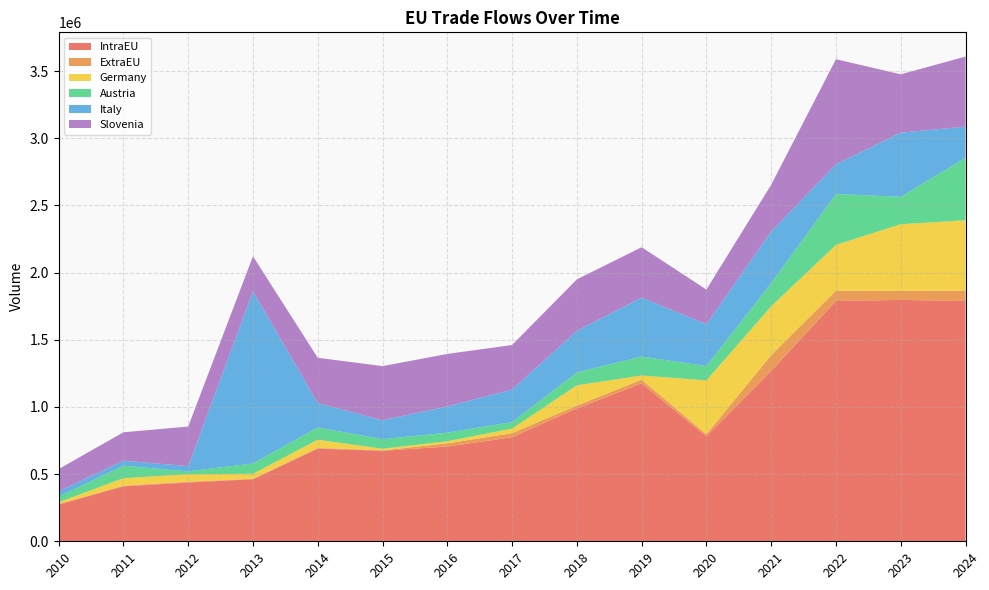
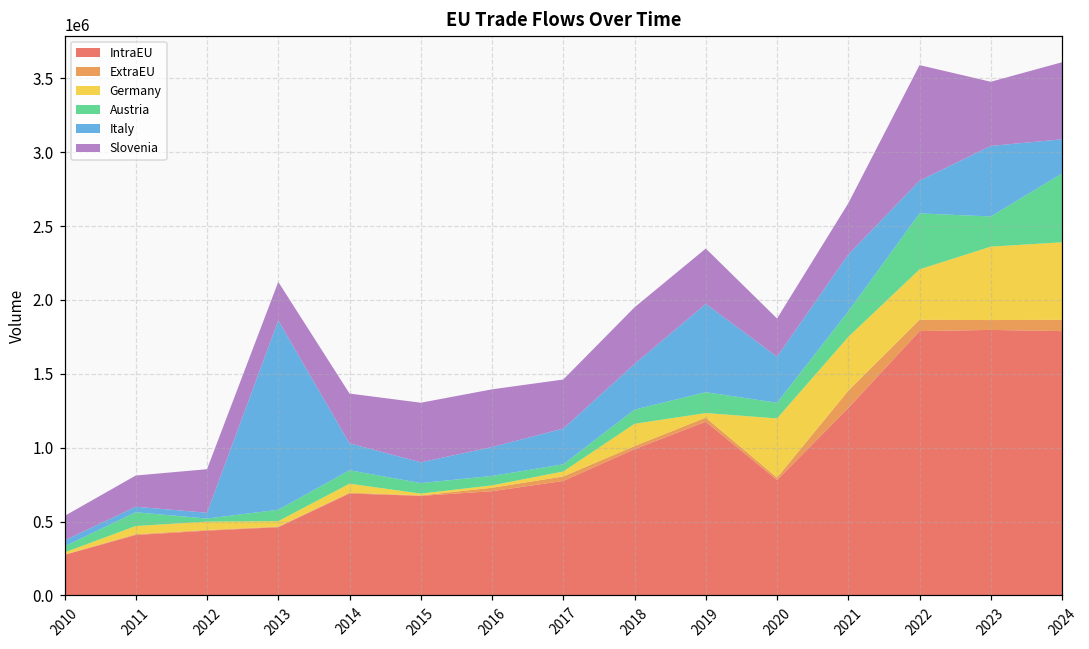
Italy, 2019: 440000 -> 600000
